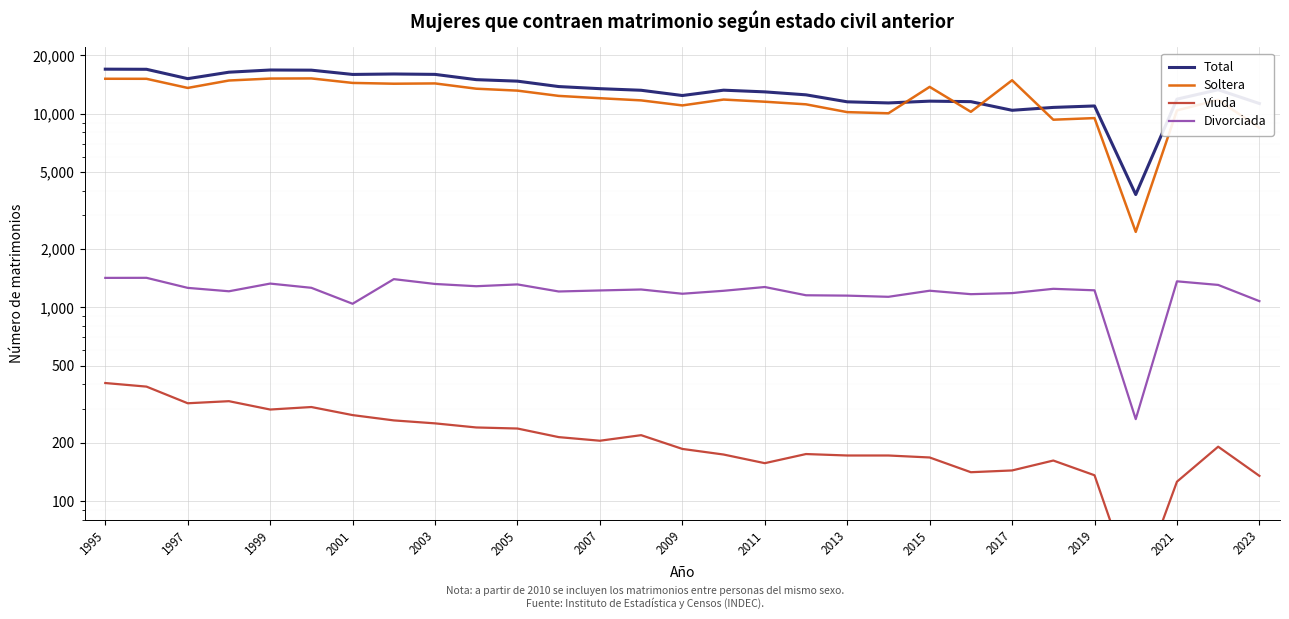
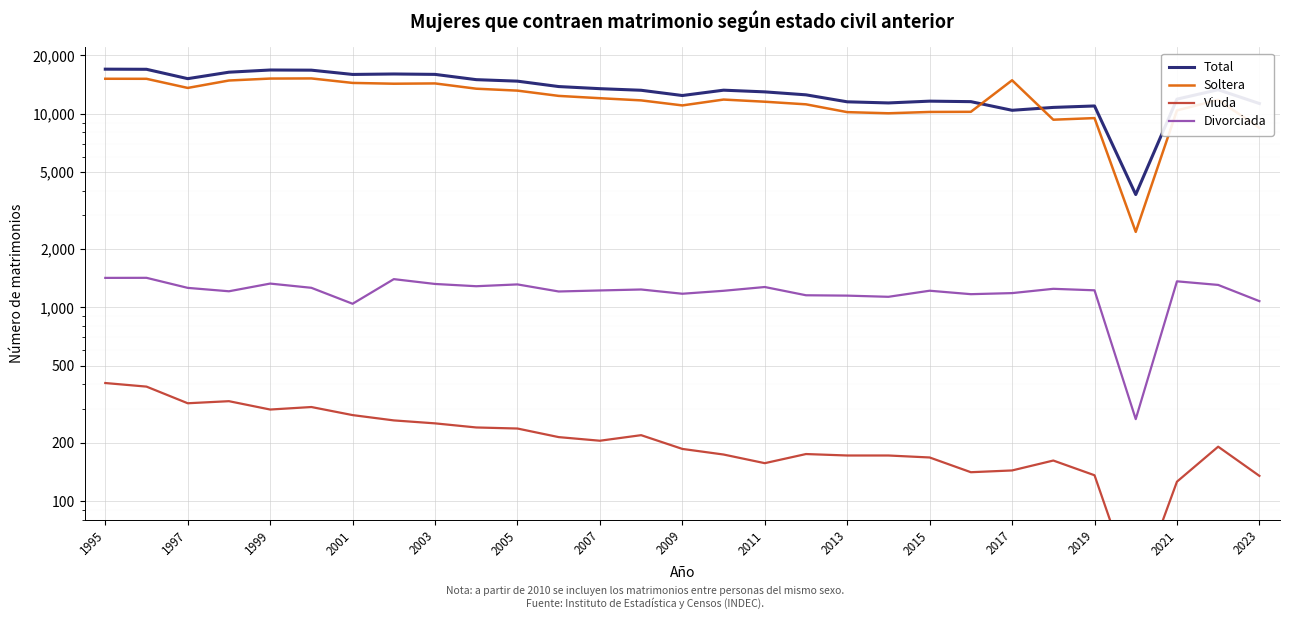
Soltera, 2015: 14,000 -> 10,000
